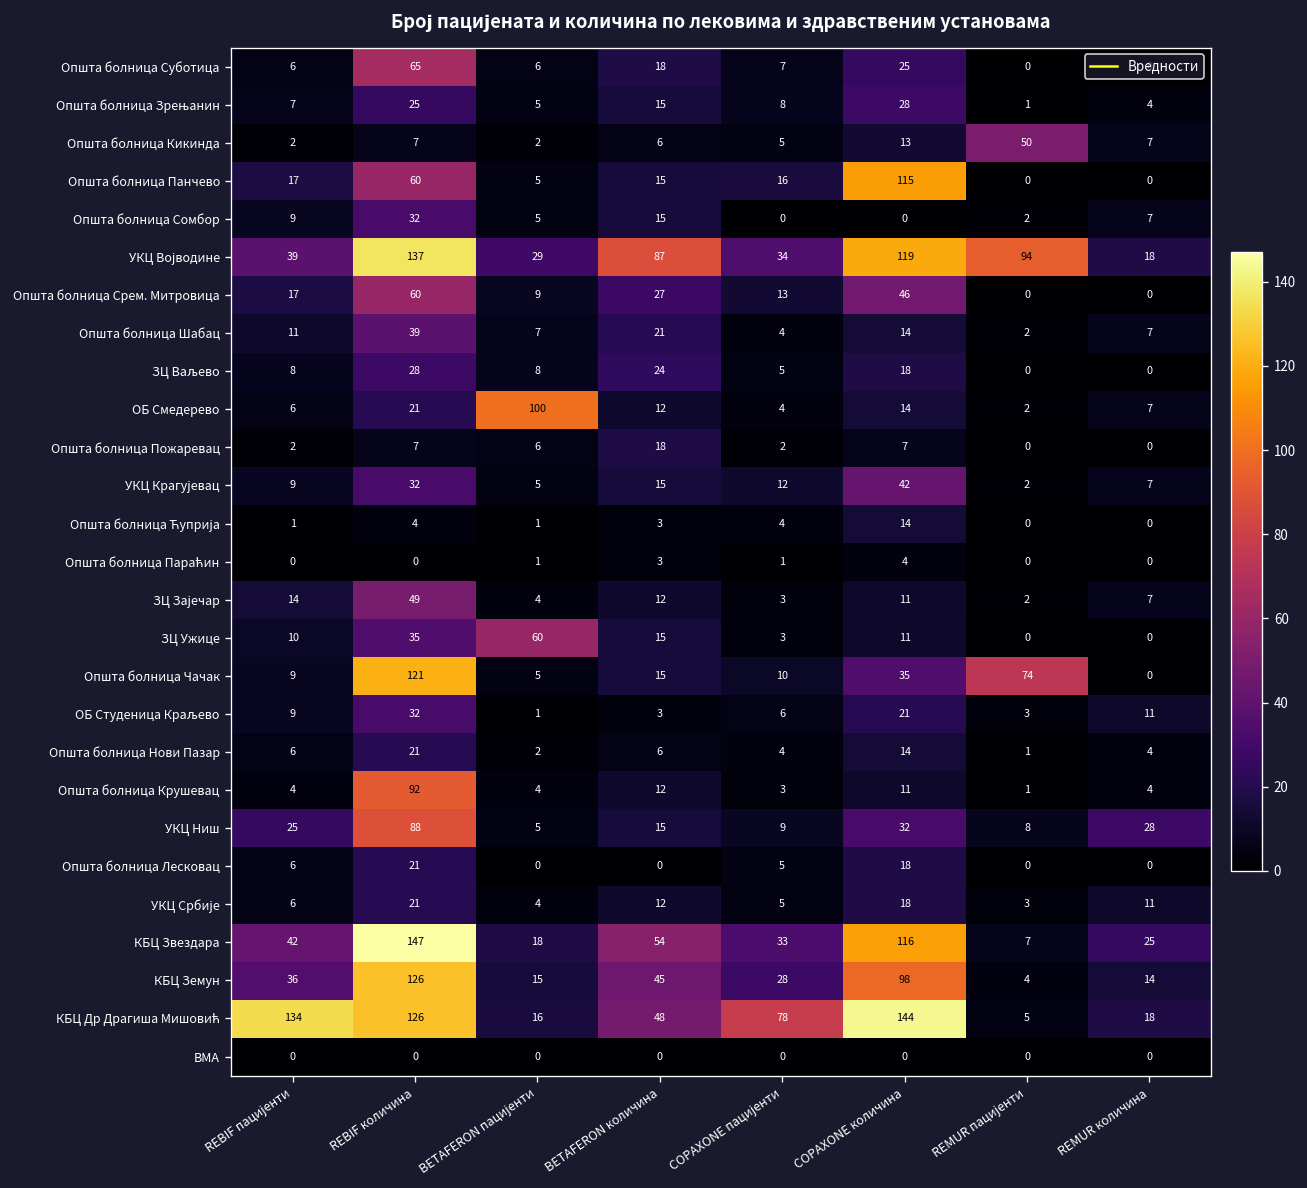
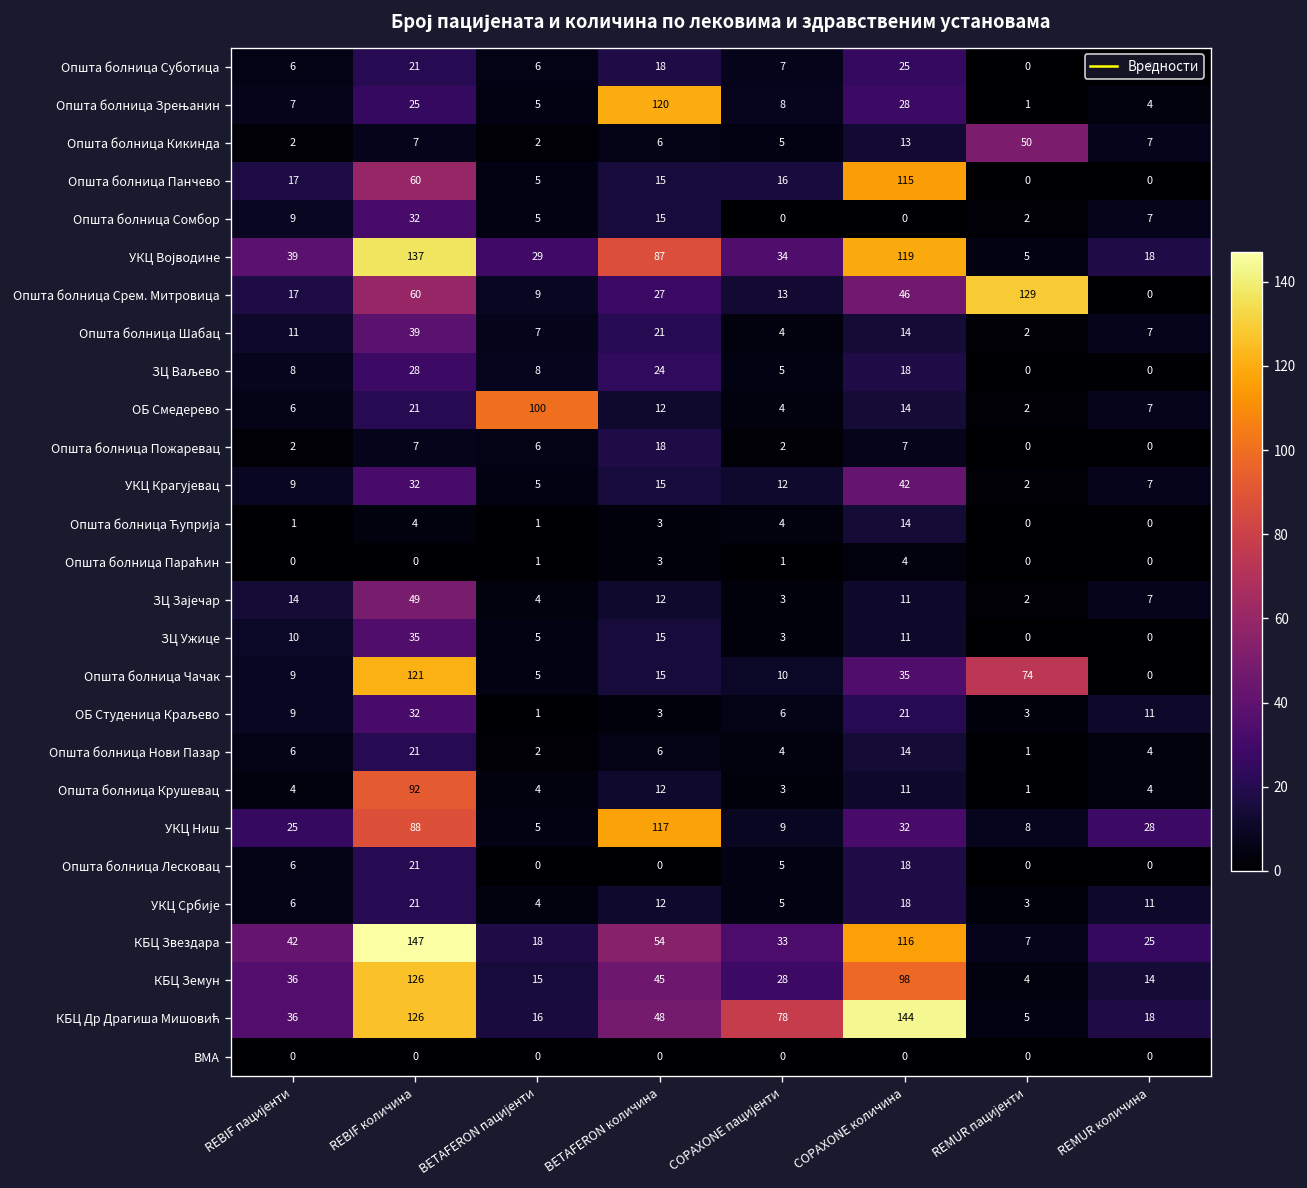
Општа болница Суботица, REBIF количина: 65 -> 21
Општа болница Зрењанин, BETAFERON количина: 15 -> 120
УКЦ Војводине, REMUR пацијенти: 94 -> 5
Општа болница Срем. Митровица, REMUR пацијенти: 0 -> 129
ЗЦ Ужице, BETAFERON пацијенти: 60 -> 5
УКЦ Ниш, BETAFERON количина: 15 -> 117
КБЦ Др Драгиша Мишовић, REBIF пацијенти: 134 -> 36
